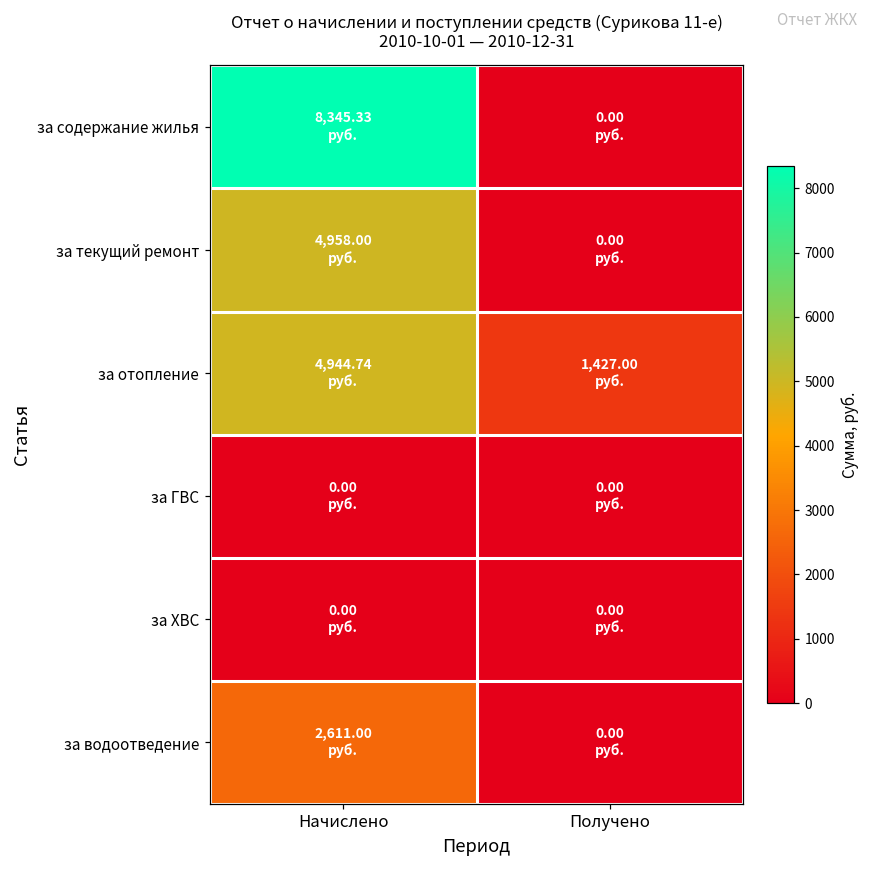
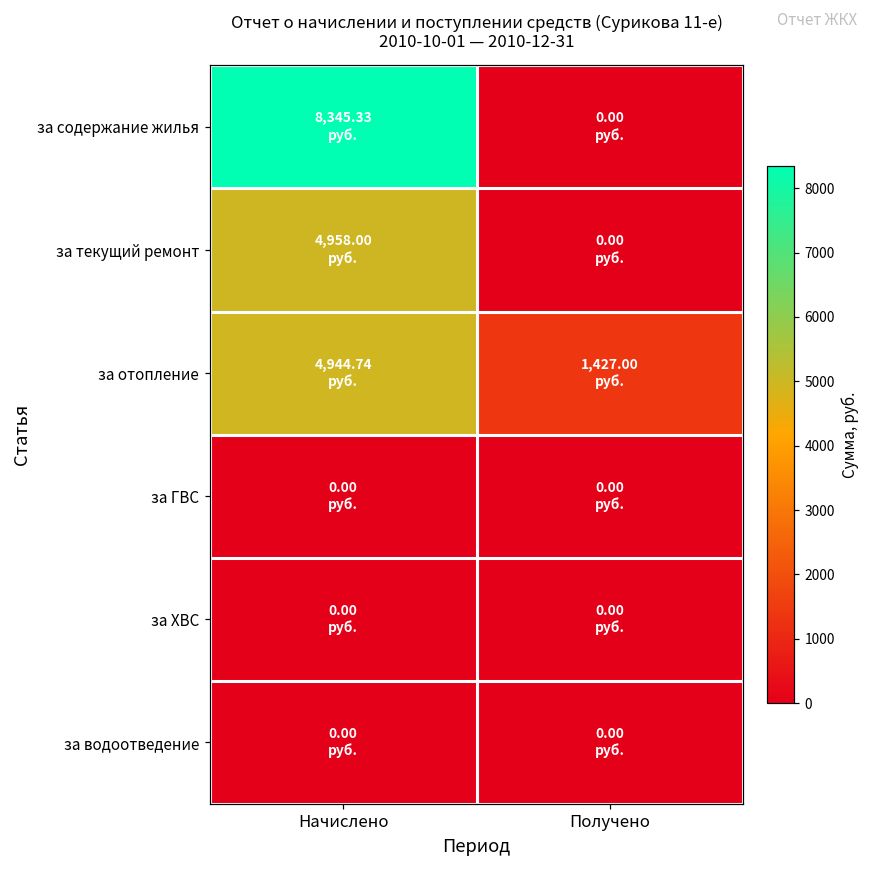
за водоотведение, Начислено: 2,611.00 -> 0.00
